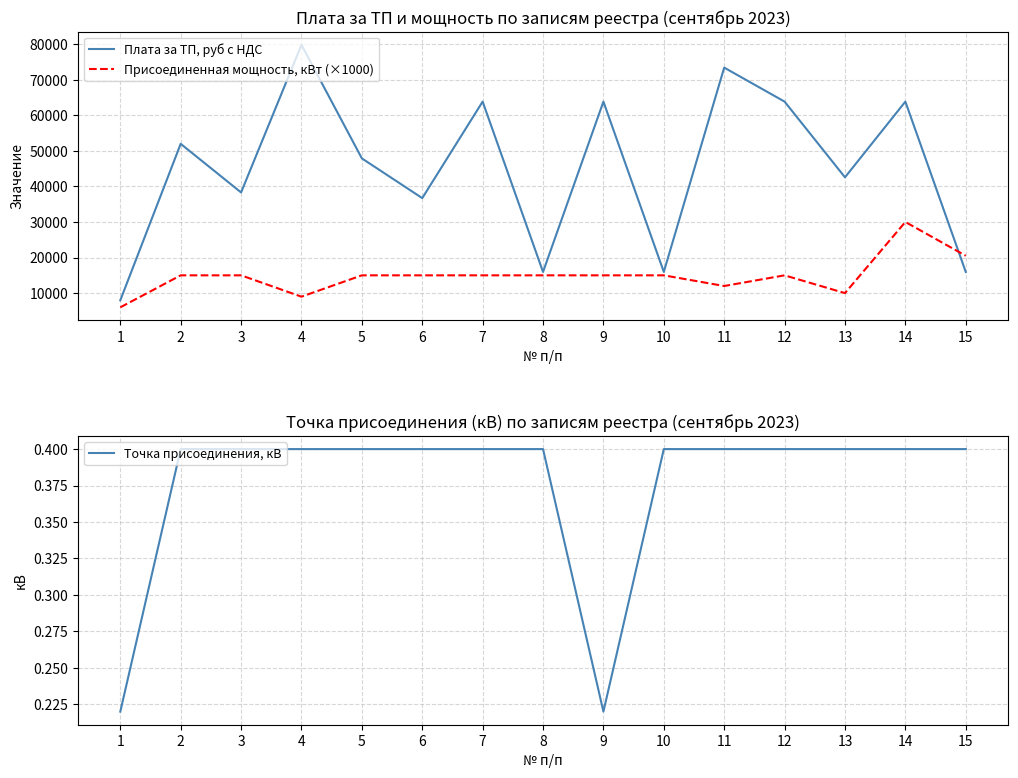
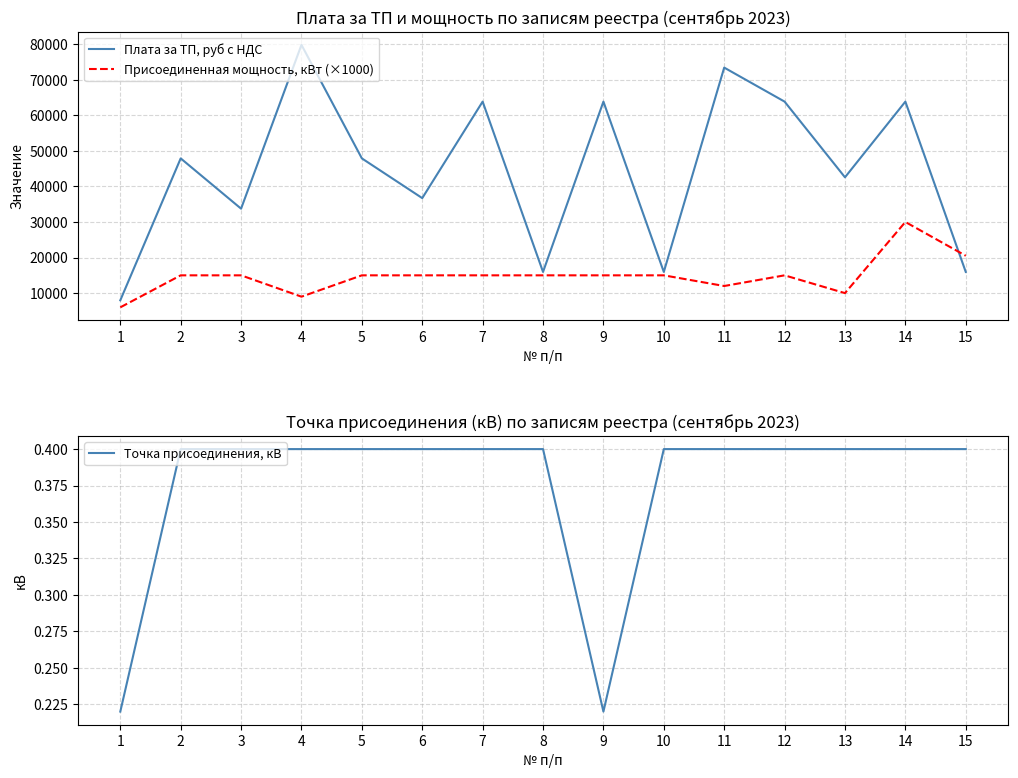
Плата за ТП и мощность по записям реестра (сентябрь 2023), Плата за ТП, руб с НДС, 2: 52000 -> 48000
Плата за ТП и мощность по записям реестра (сентябрь 2023), Плата за ТП, руб с НДС, 3: 38000 -> 34000
